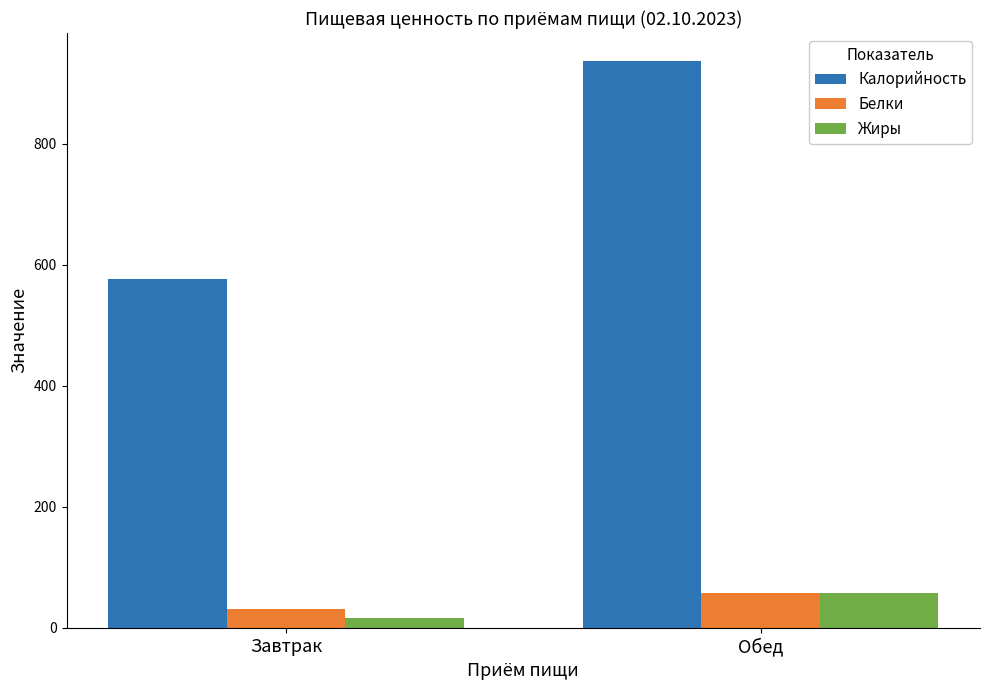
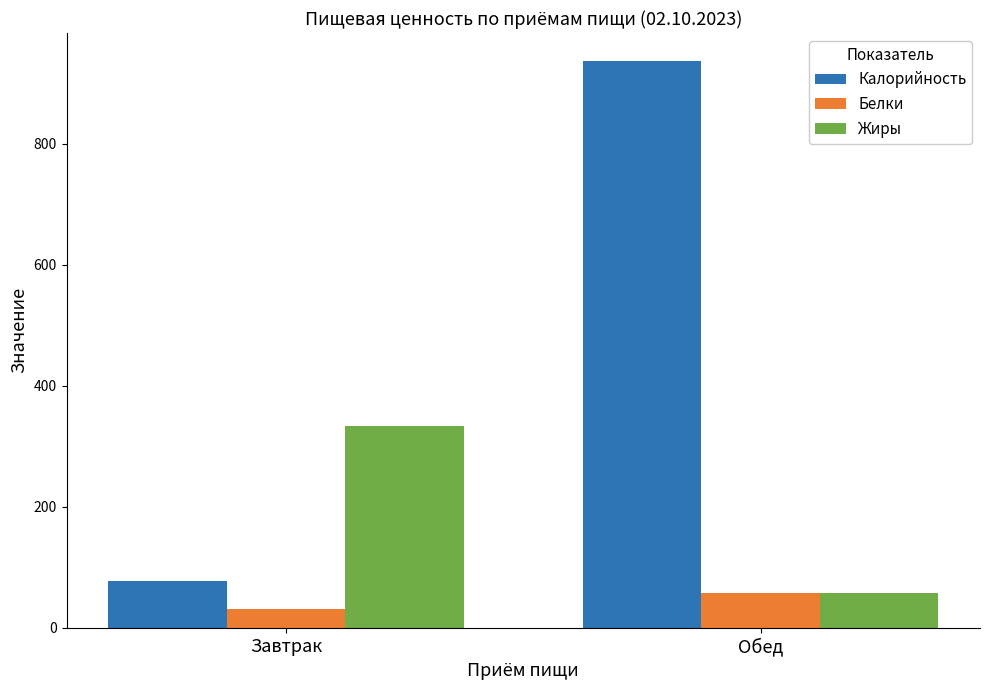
Калорийность, Завтрак: 580 -> 80
Жиры, Завтрак: 20 -> 330
